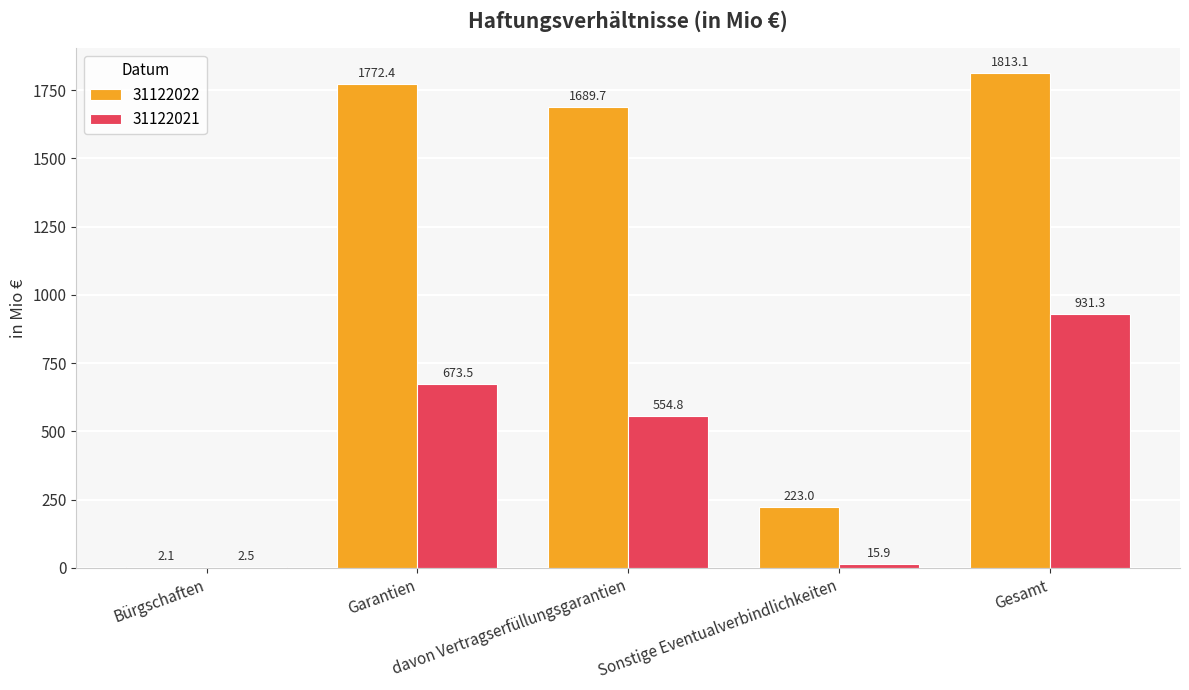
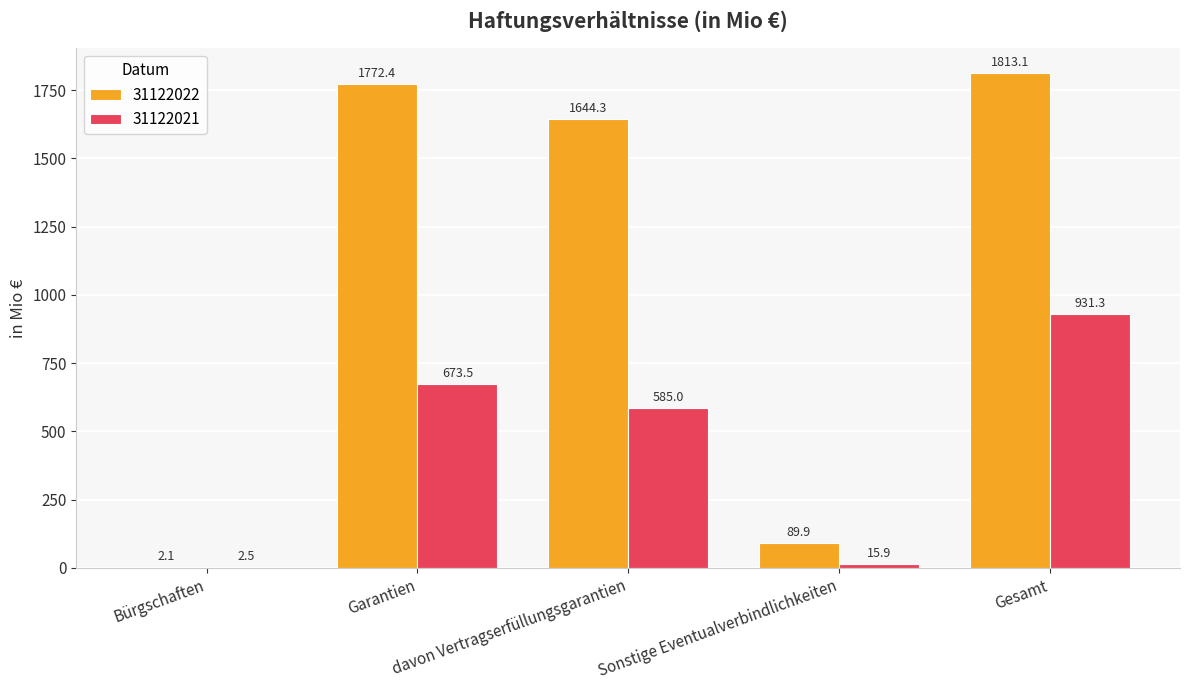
31122022, davon Vertragserfüllungsgarantien: 1689.7 -> 1644.3
31122021, davon Vertragserfüllungsgarantien: 554.8 -> 585.0
31122022, Sonstige Eventualverbindlichkeiten: 223.0 -> 89.9
